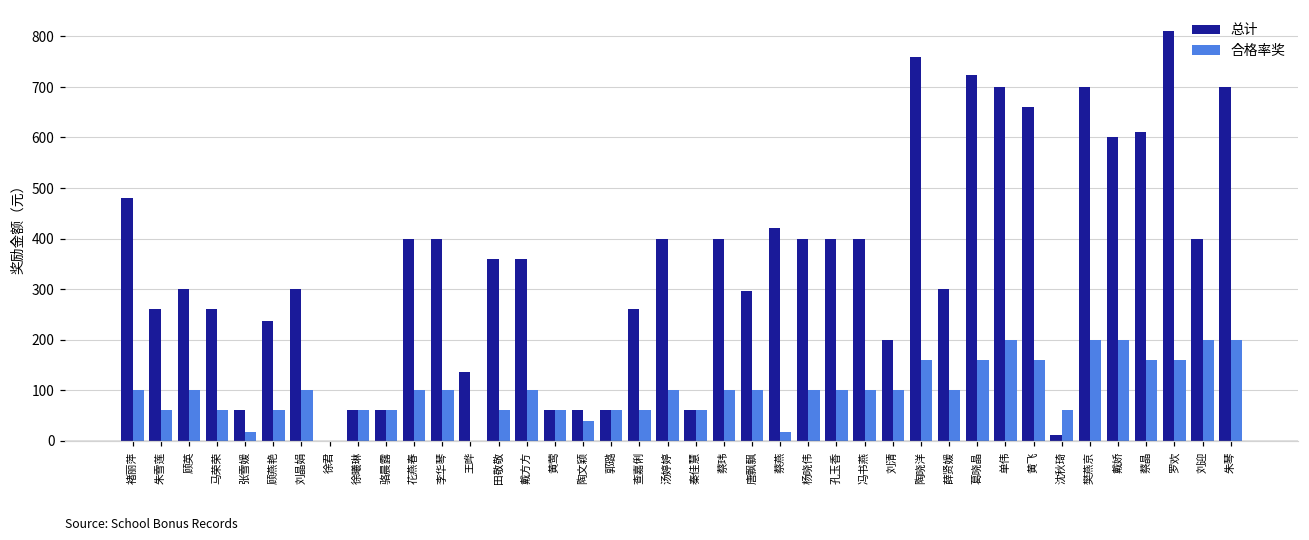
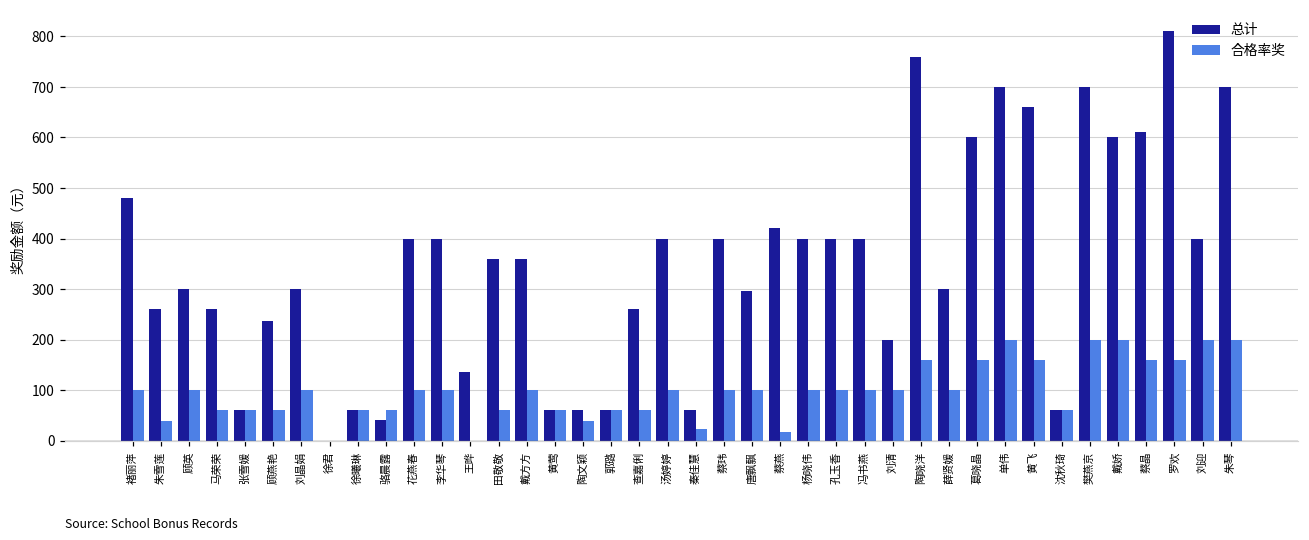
合格率奖, 朱雪莲: 60 -> 40
合格率奖, 张雪媛: 20 -> 60
总计, 骆晨露: 60 -> 40
合格率奖, 秦佳慧: 60 -> 20
总计, 葛晓晶: 720 -> 600
总计, 沈秋琦: 10 -> 60
